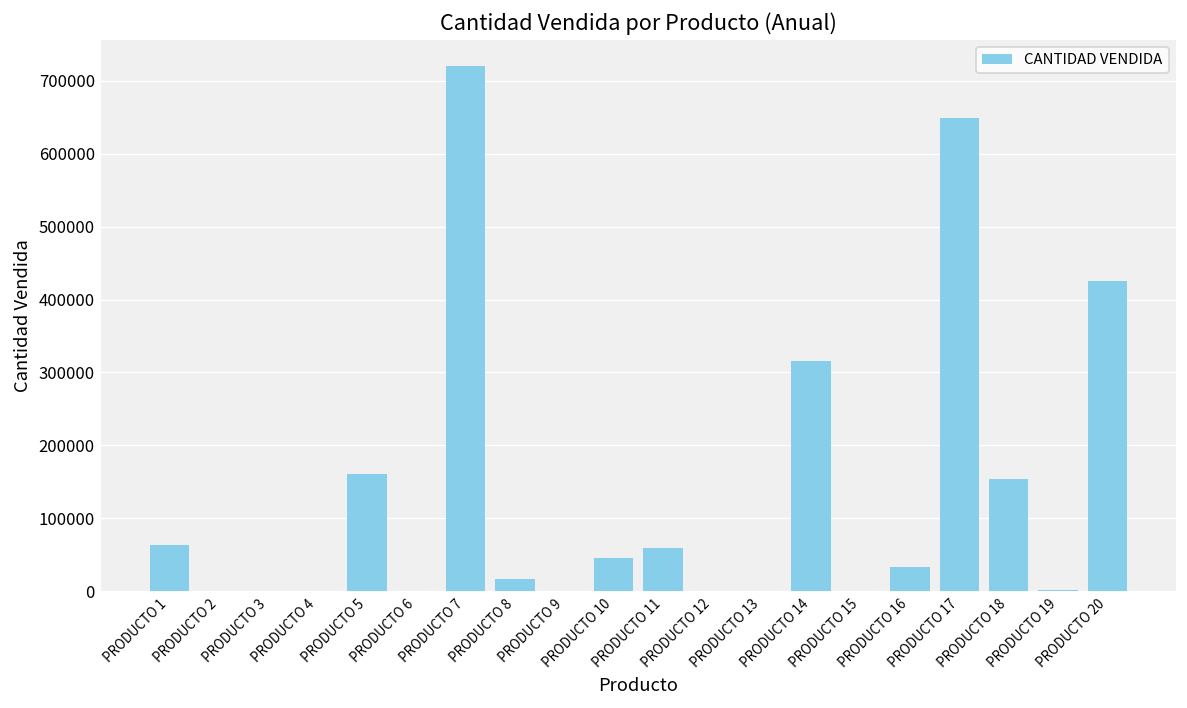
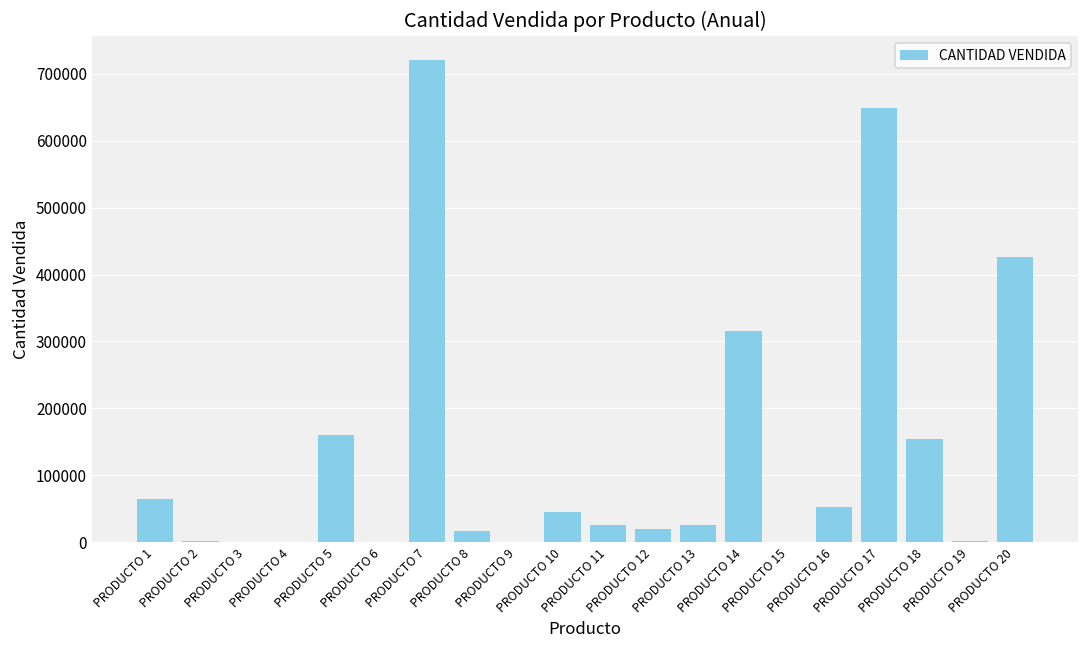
PRODUCTO 11: 60000 -> 30000
PRODUCTO 12: 0 -> 20000
PRODUCTO 13: 0 -> 30000
PRODUCTO 16: 30000 -> 50000
